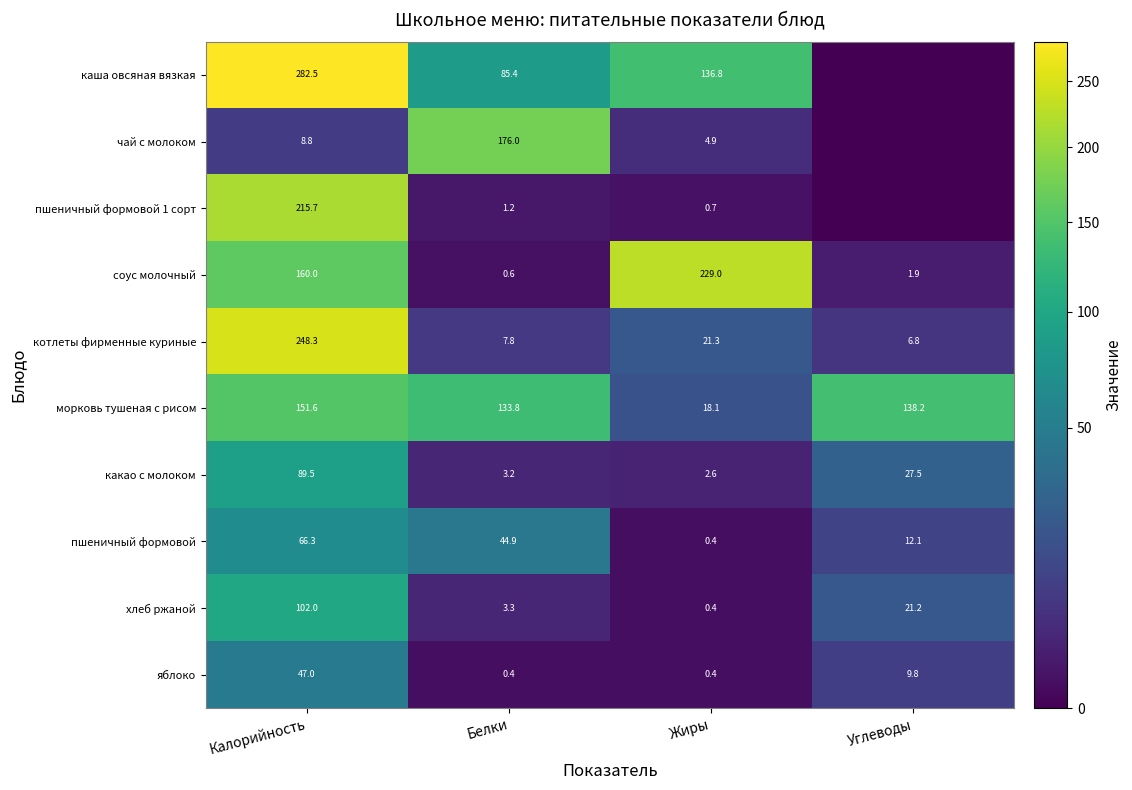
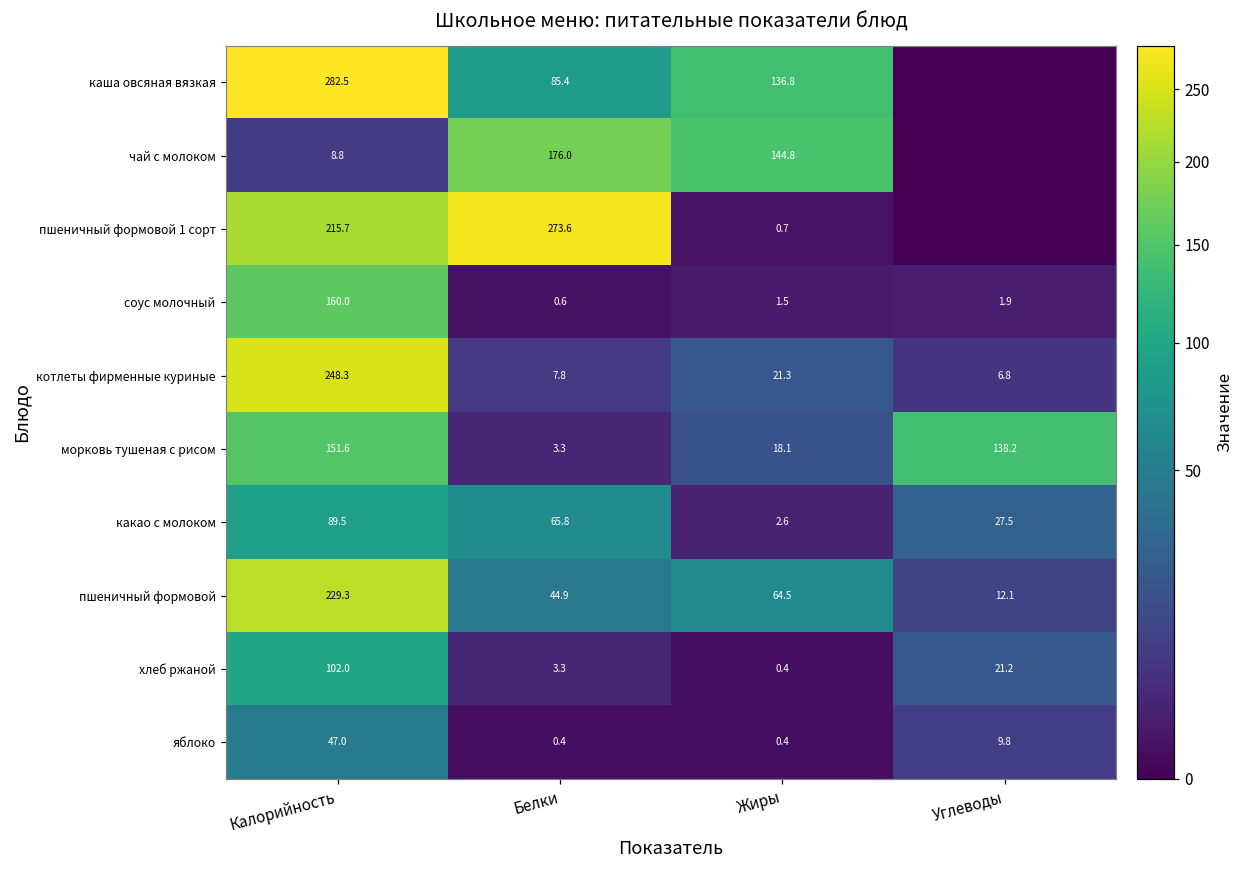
чай с молоком, Жиры: 4.9 -> 144.8
пшеничный формовой 1 сорт, Белки: 1.2 -> 273.6
соус молочный, Жиры: 229.0 -> 1.5
морковь тушеная с рисом, Белки: 133.8 -> 3.3
какао с молоком, Белки: 3.2 -> 65.8
пшеничный формовой, Калорийность: 66.3 -> 229.3
пшеничный формовой, Жиры: 0.4 -> 64.5
